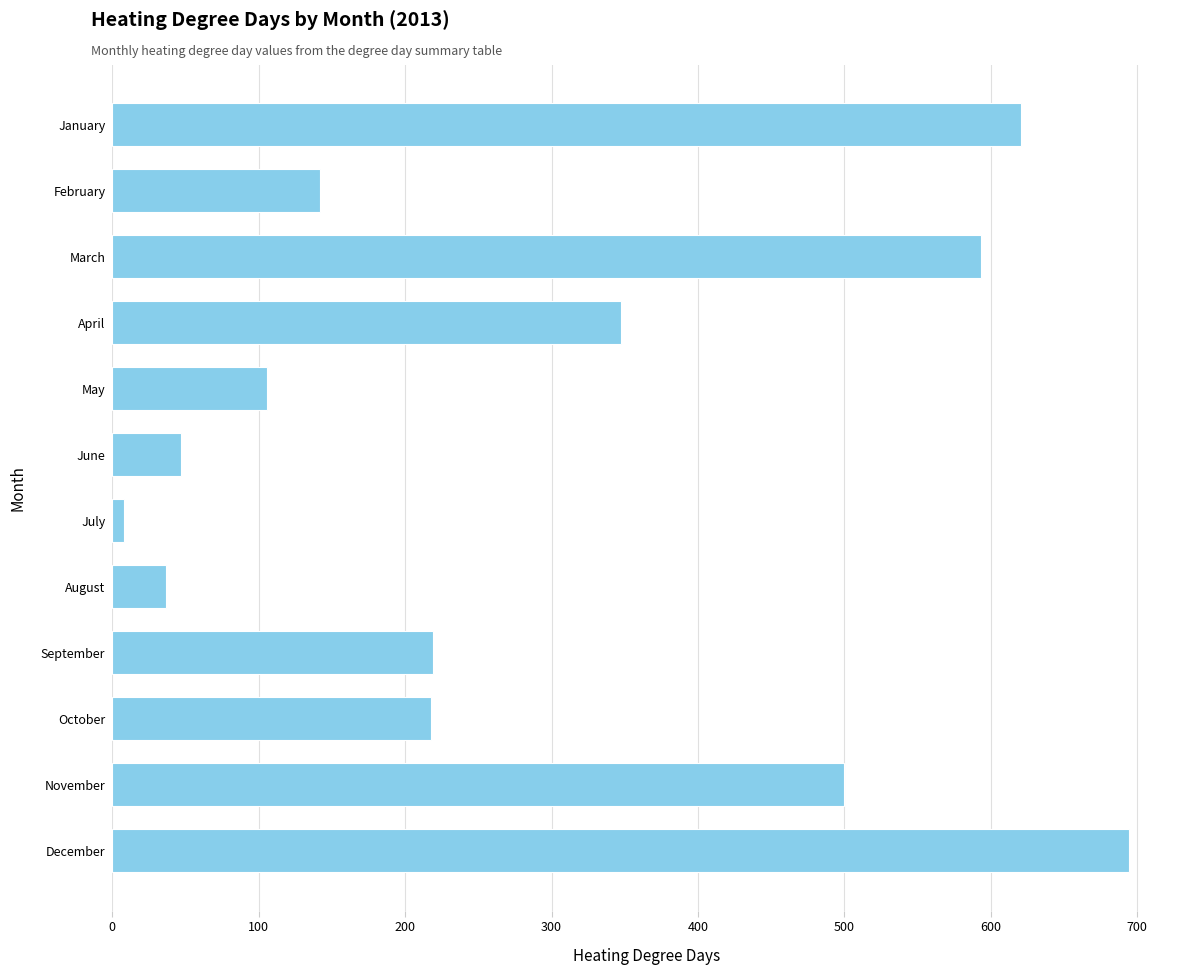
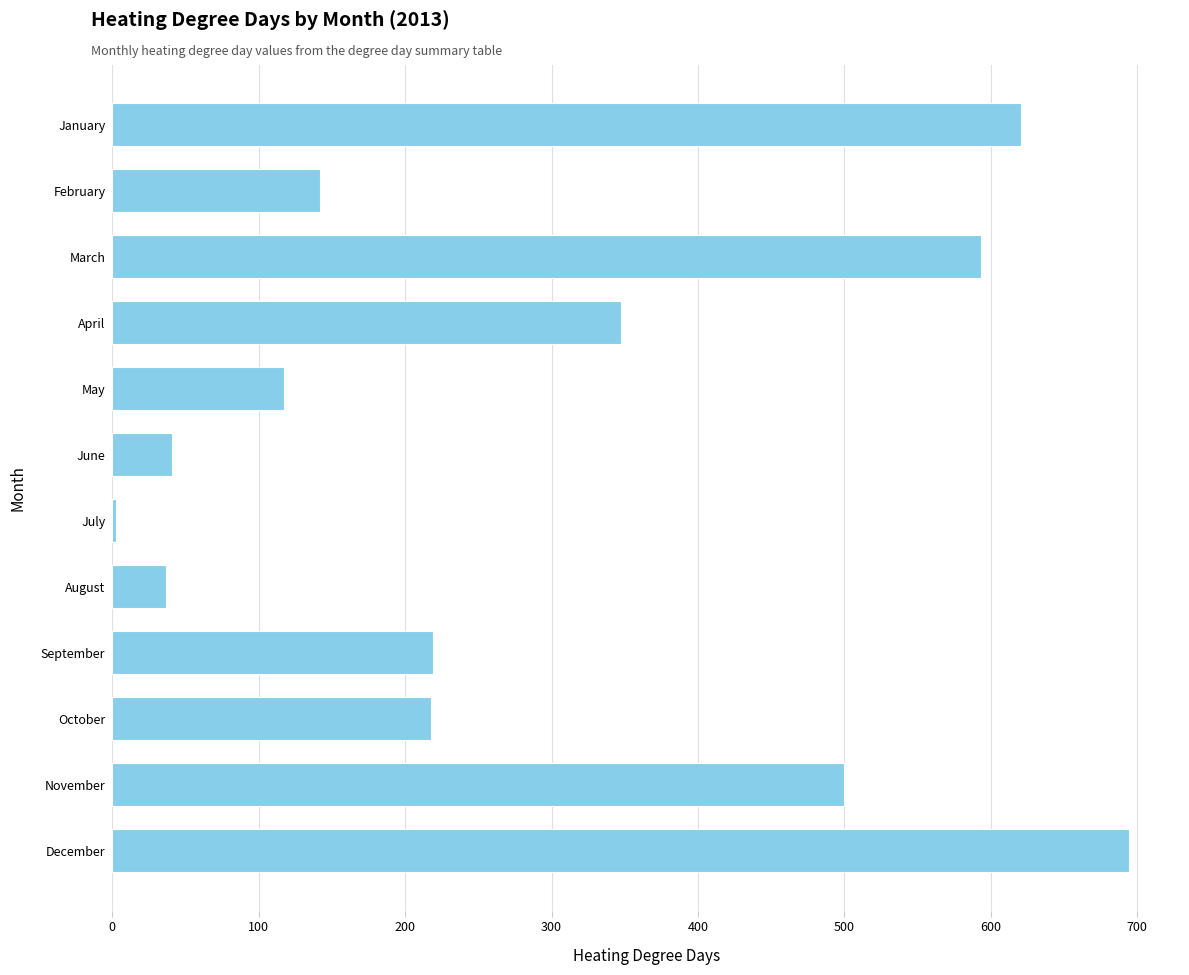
May: 106 -> 118
June: 47 -> 41
July: 8 -> 3
